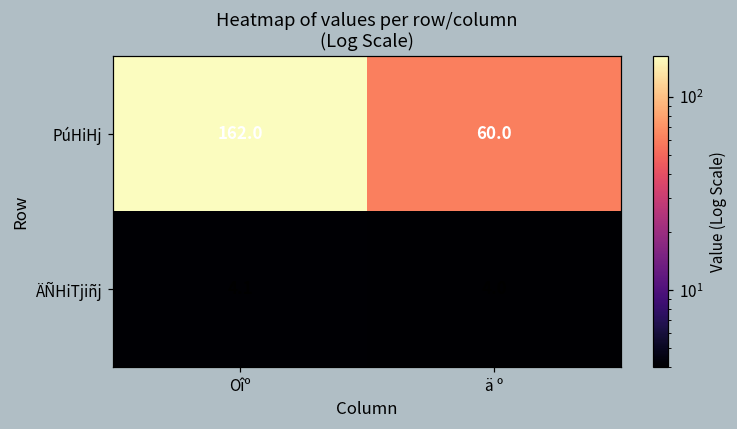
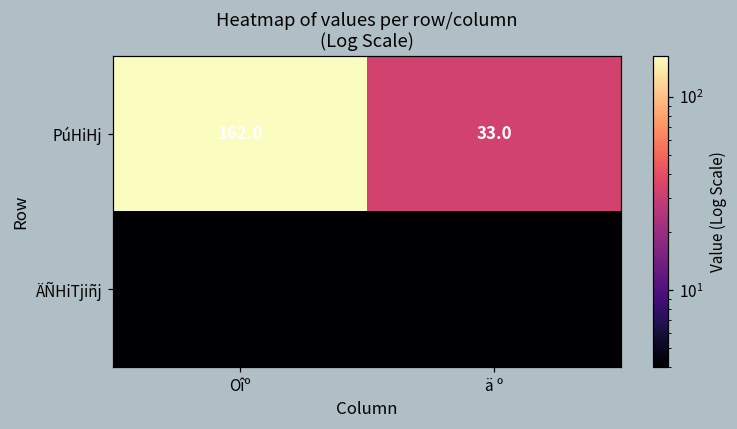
PúHiHj, ä º: 60.0 -> 33.0
